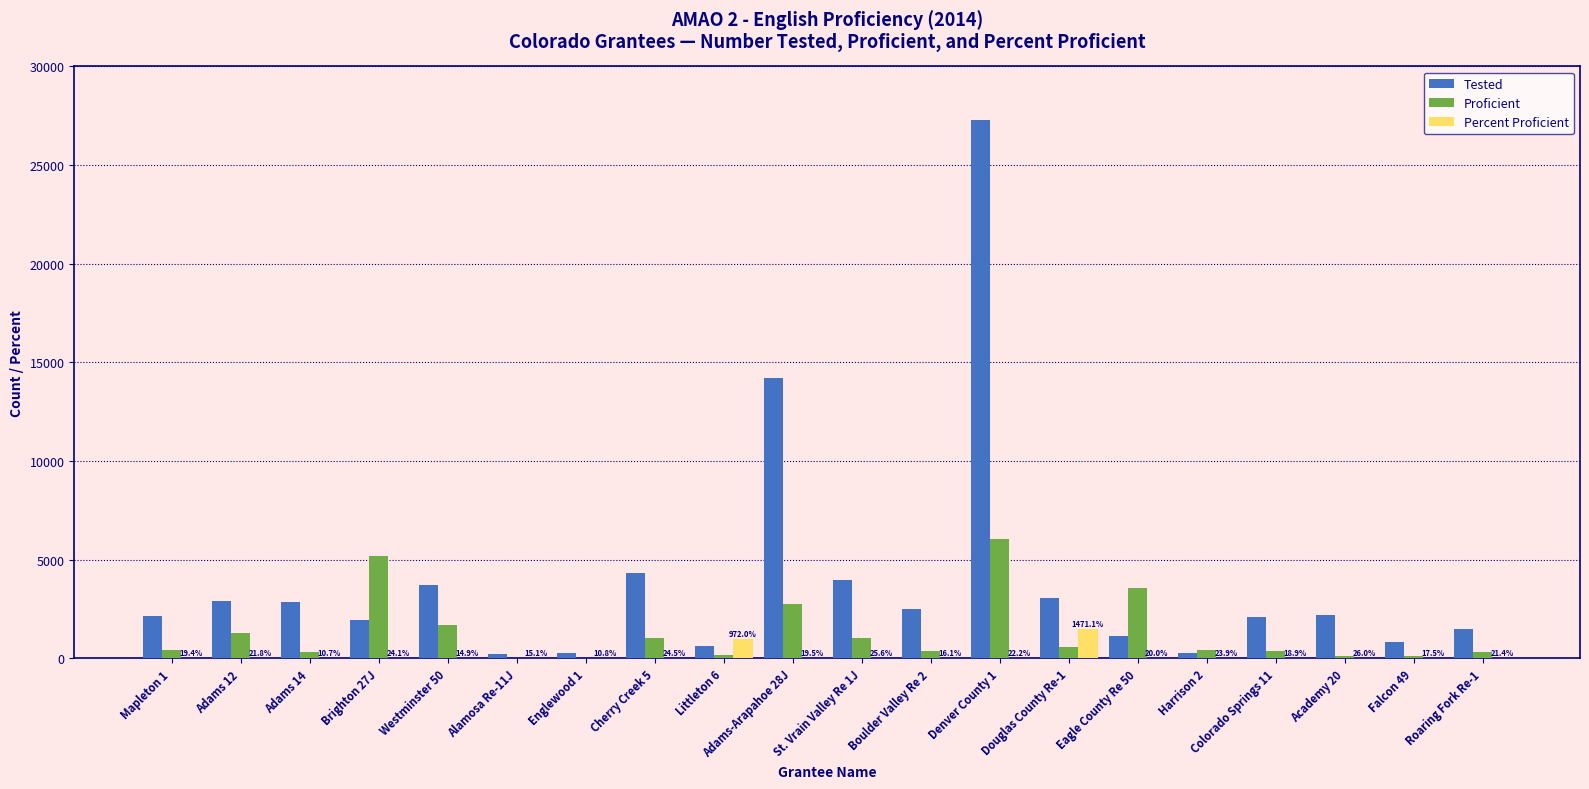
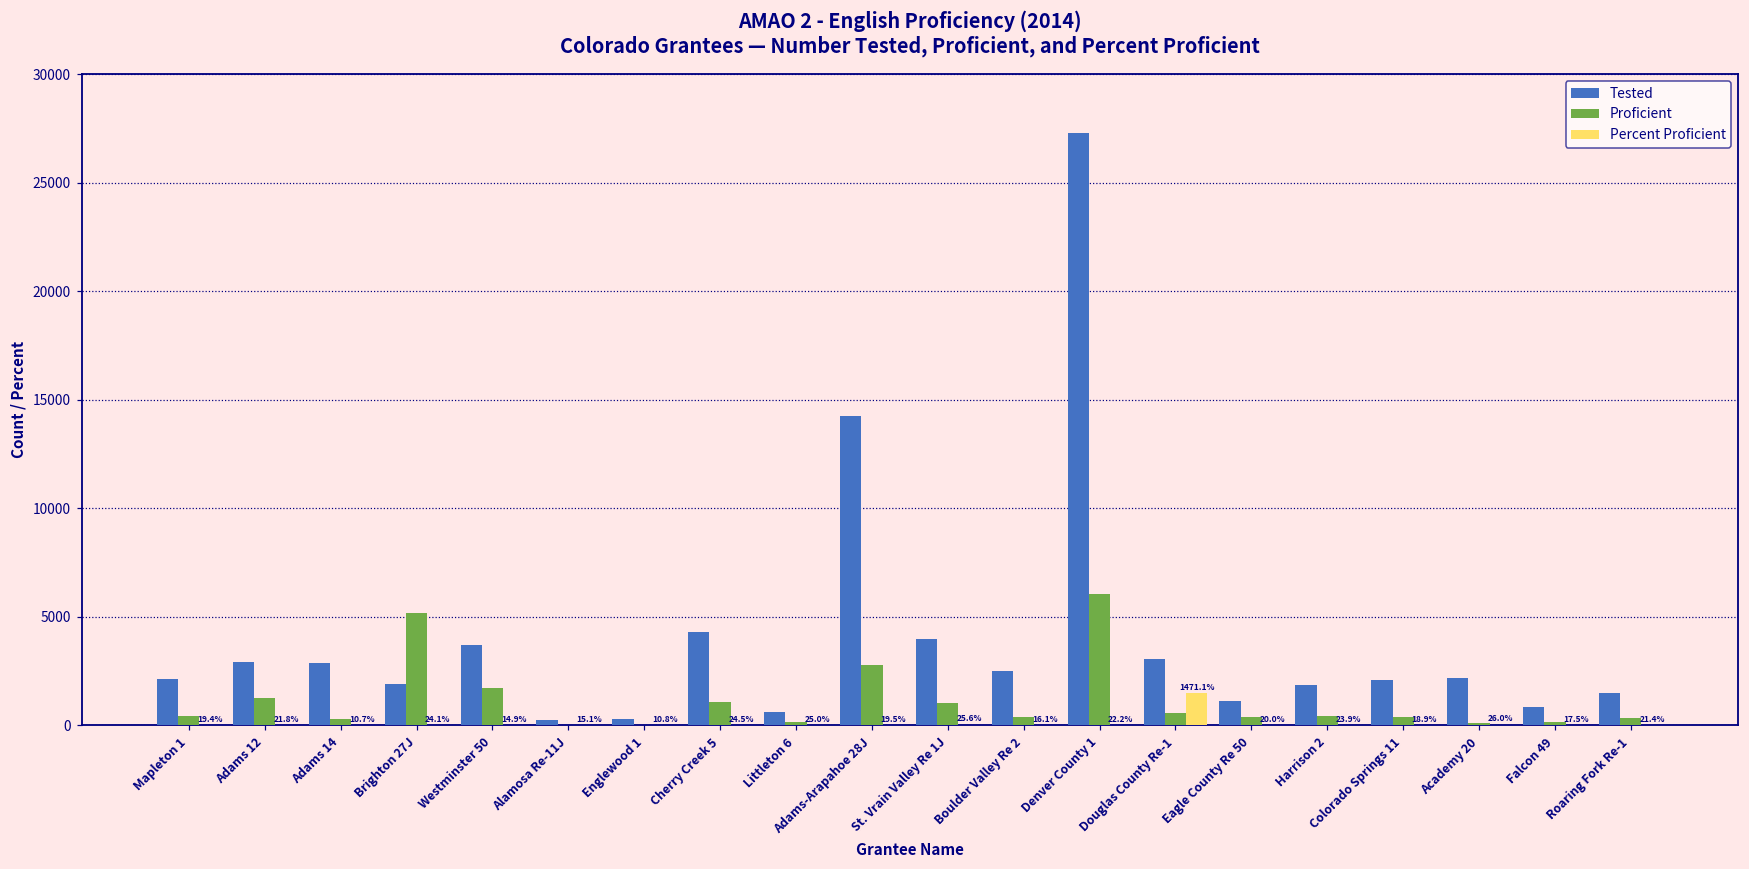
Percent Proficient, Littleton 6: 972.0% -> 25.0%
Proficient, Eagle County Re 50: 3600 -> 400
Tested, Harrison 2: 300 -> 1900
